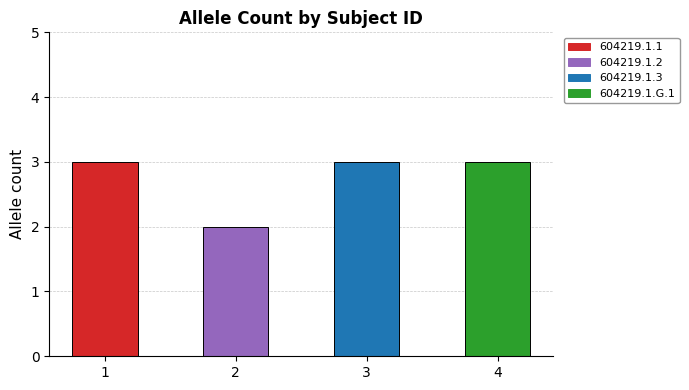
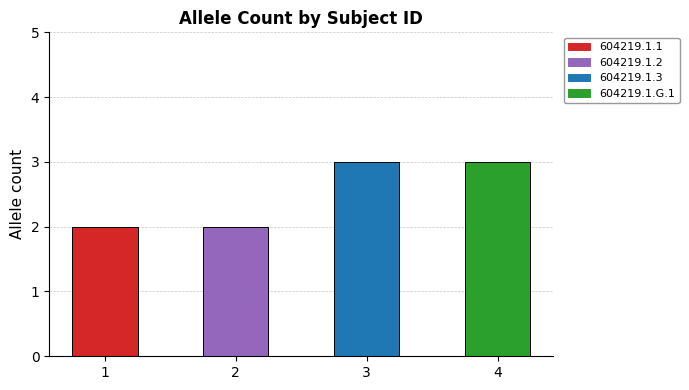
1: 3 -> 2
